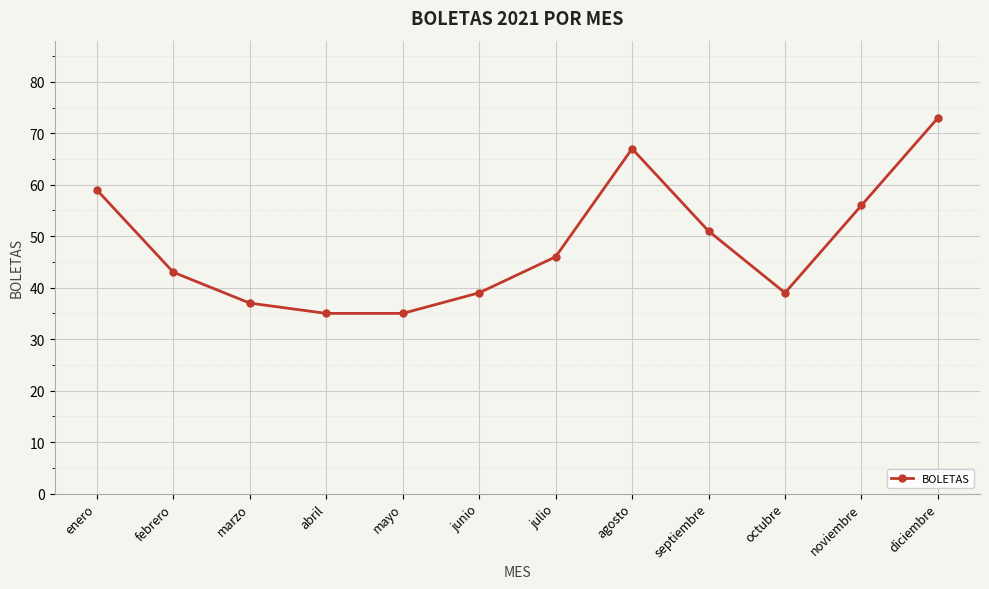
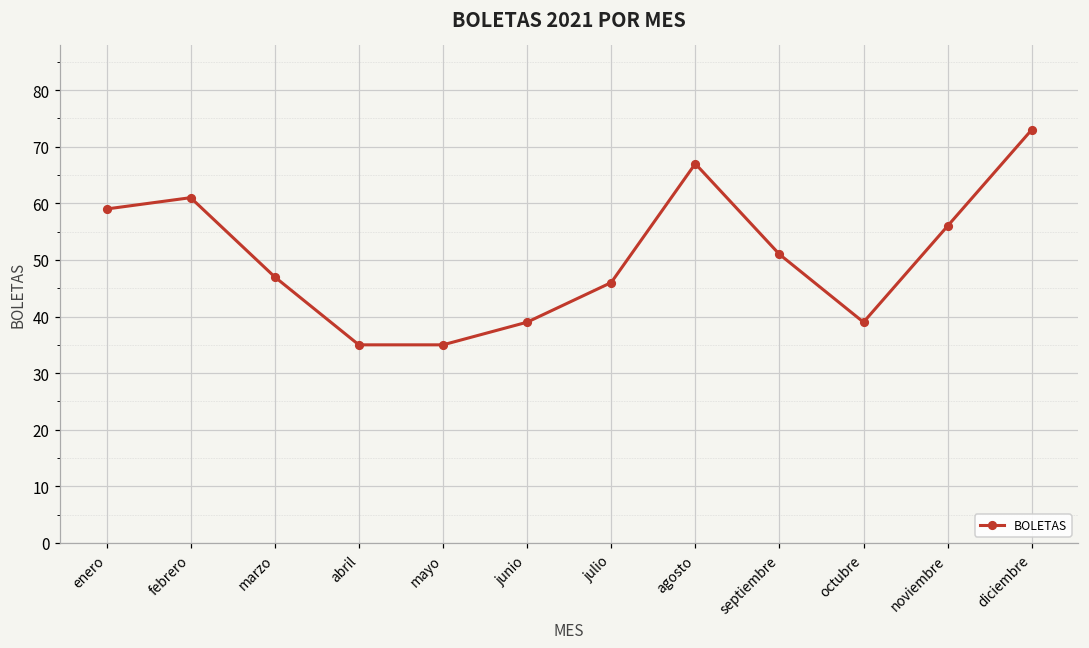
febrero: 43 -> 61
marzo: 37 -> 47
